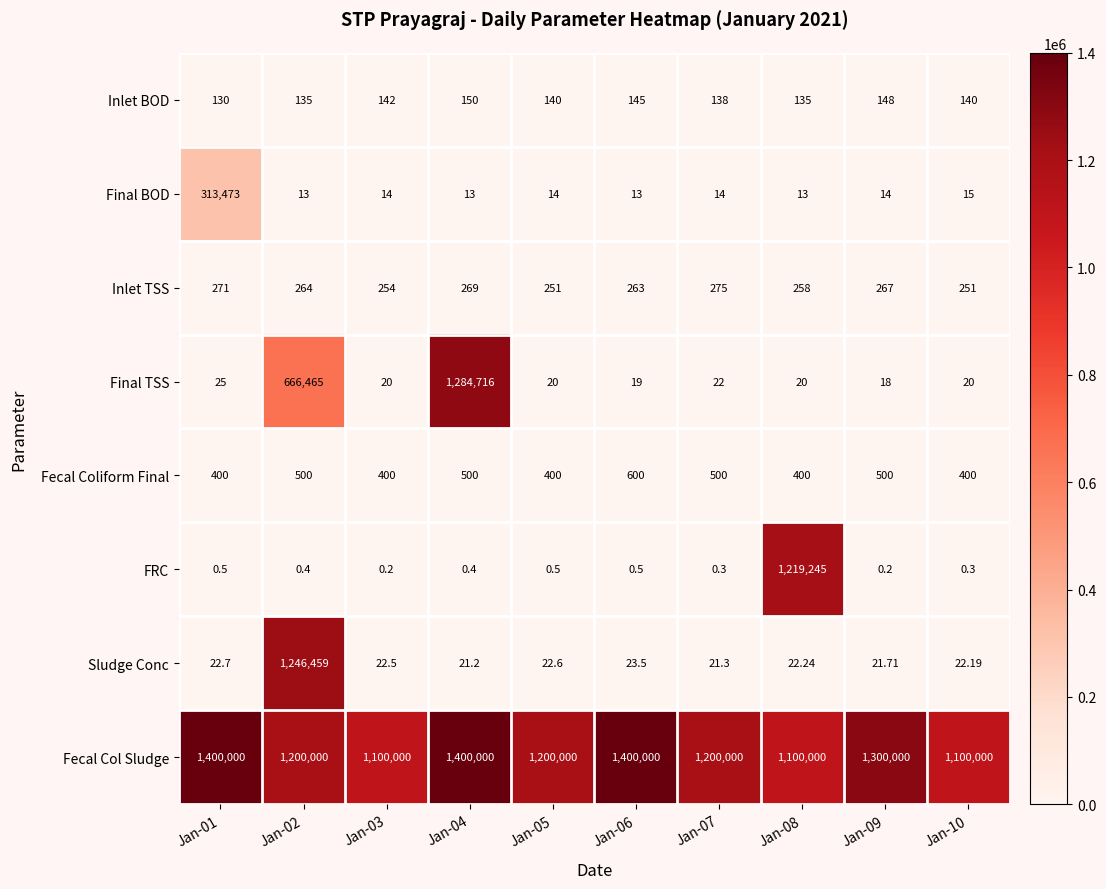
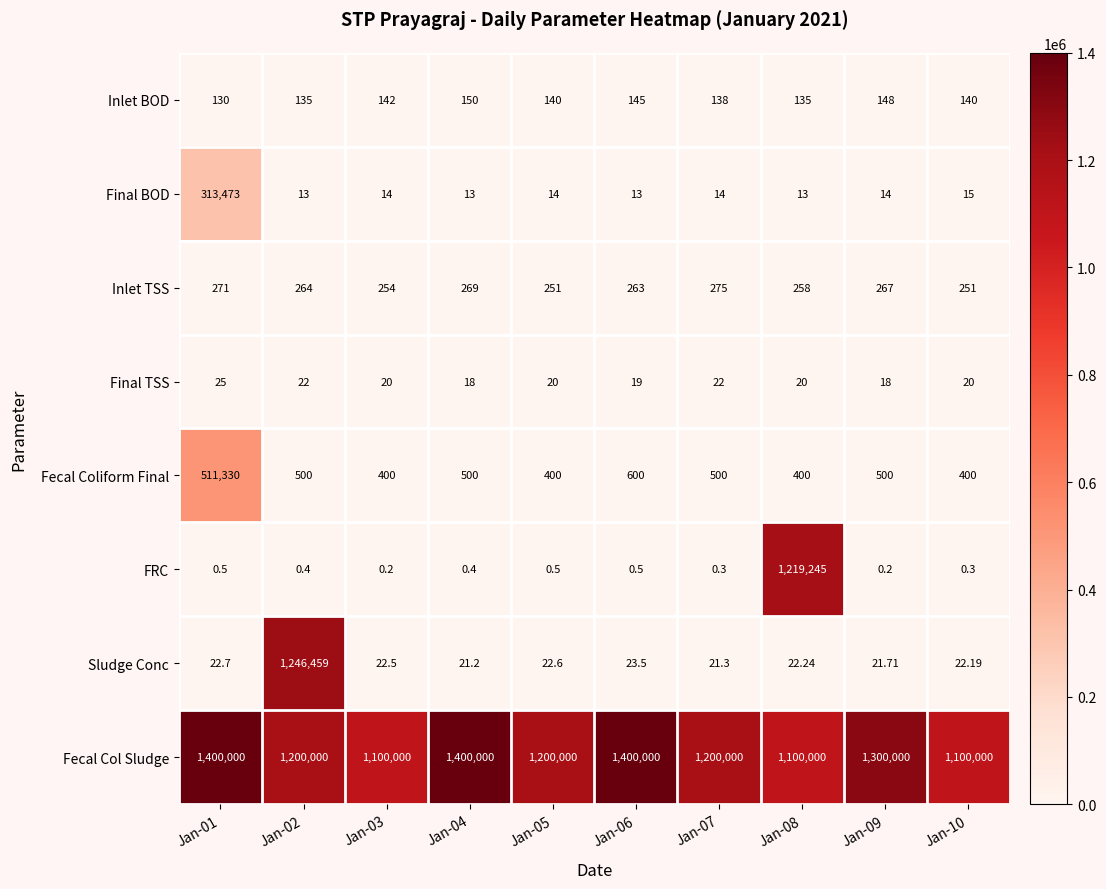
Final TSS, Jan-02: 666,465 -> 22
Final TSS, Jan-04: 1,284,716 -> 18
Fecal Coliform Final, Jan-01: 400 -> 511,330
